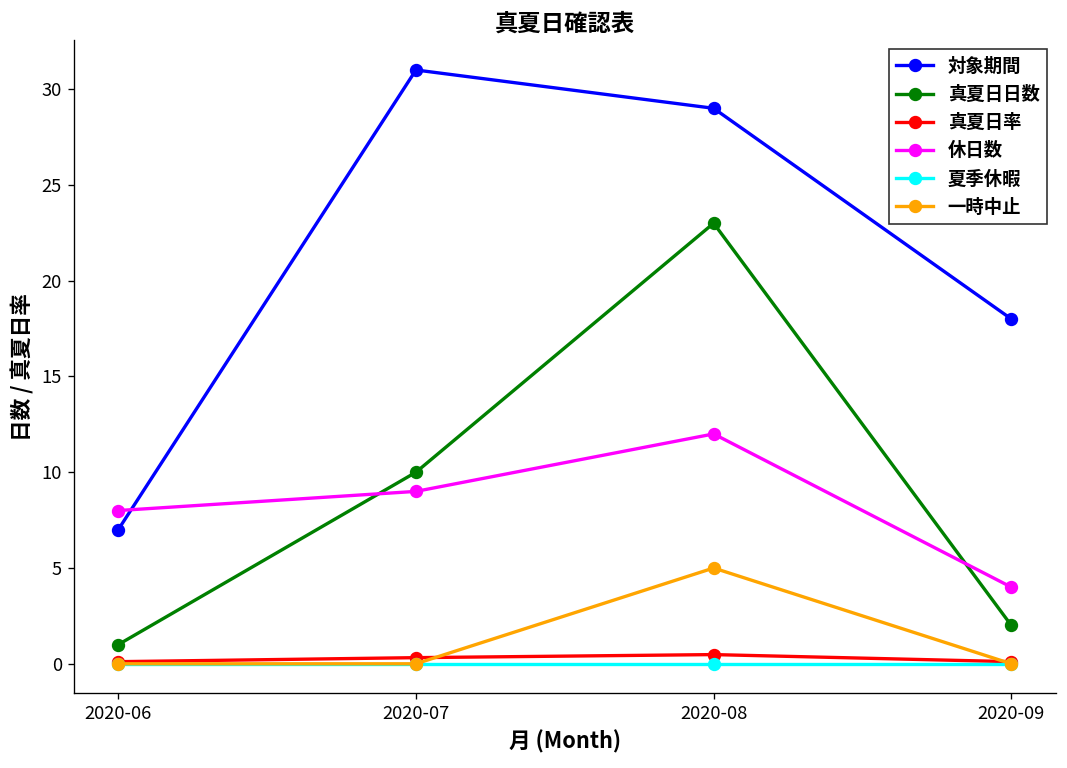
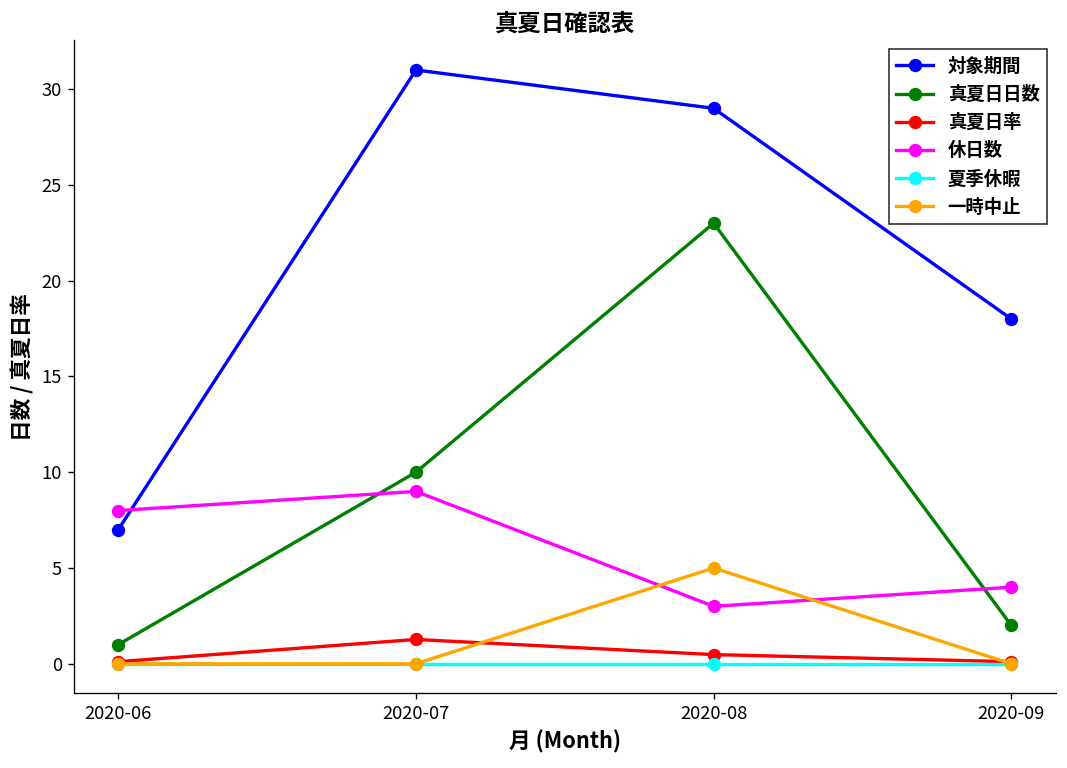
真夏日率, 2020-07: 0.3 -> 1.3
休日数, 2020-08: 12 -> 3
